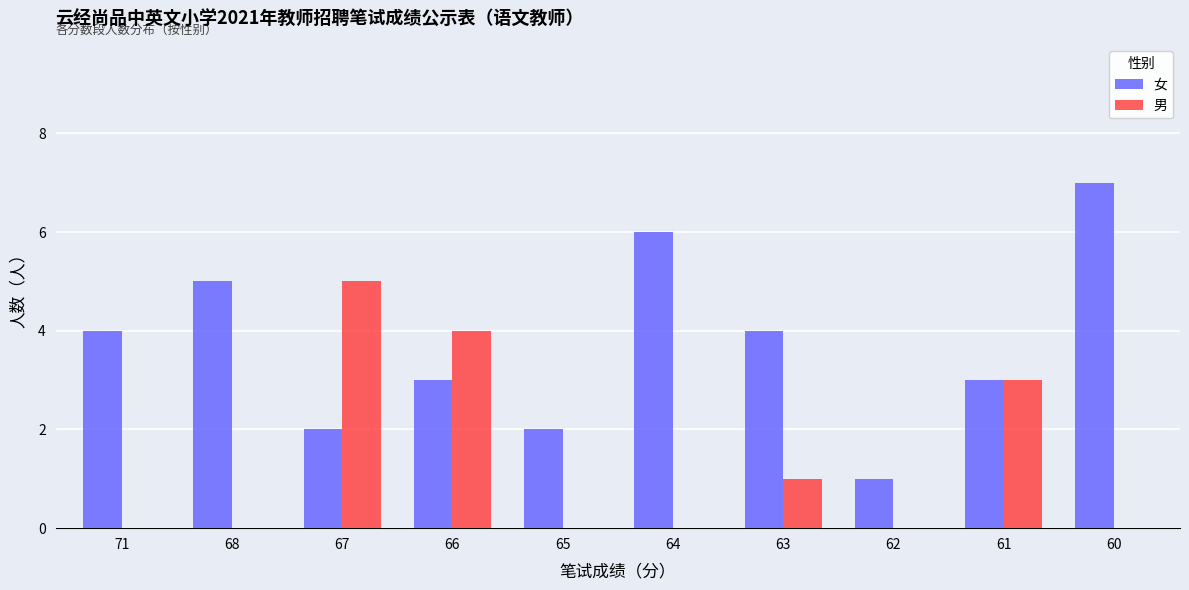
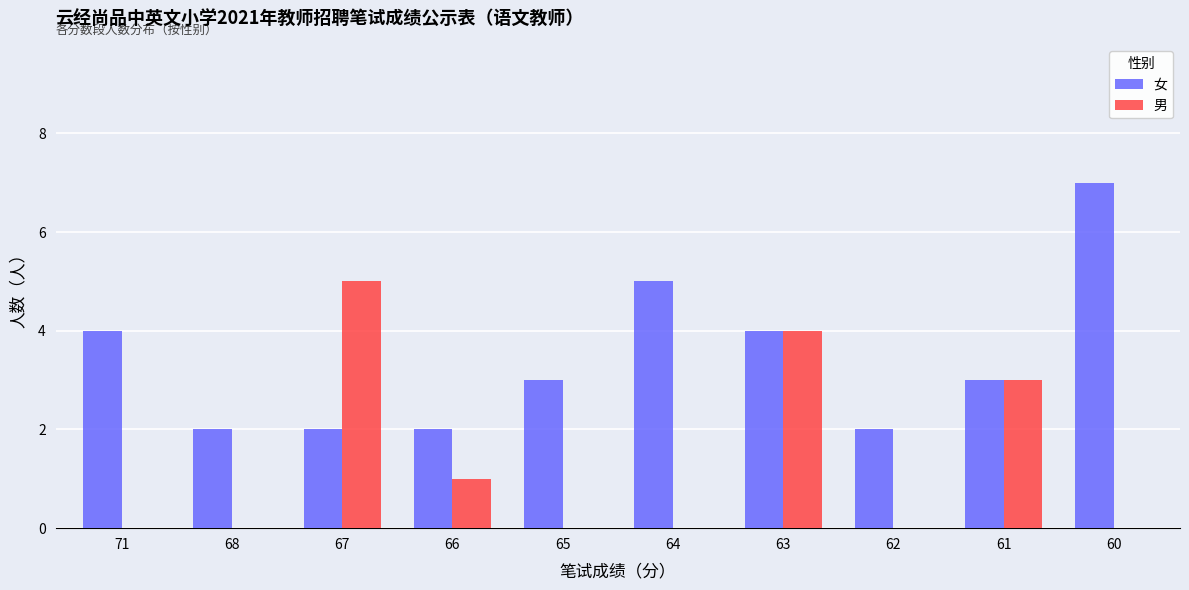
女, 68: 5 -> 2
女, 66: 3 -> 2
男, 66: 4 -> 1
女, 65: 2 -> 3
女, 64: 6 -> 5
男, 63: 1 -> 4
女, 62: 1 -> 2
